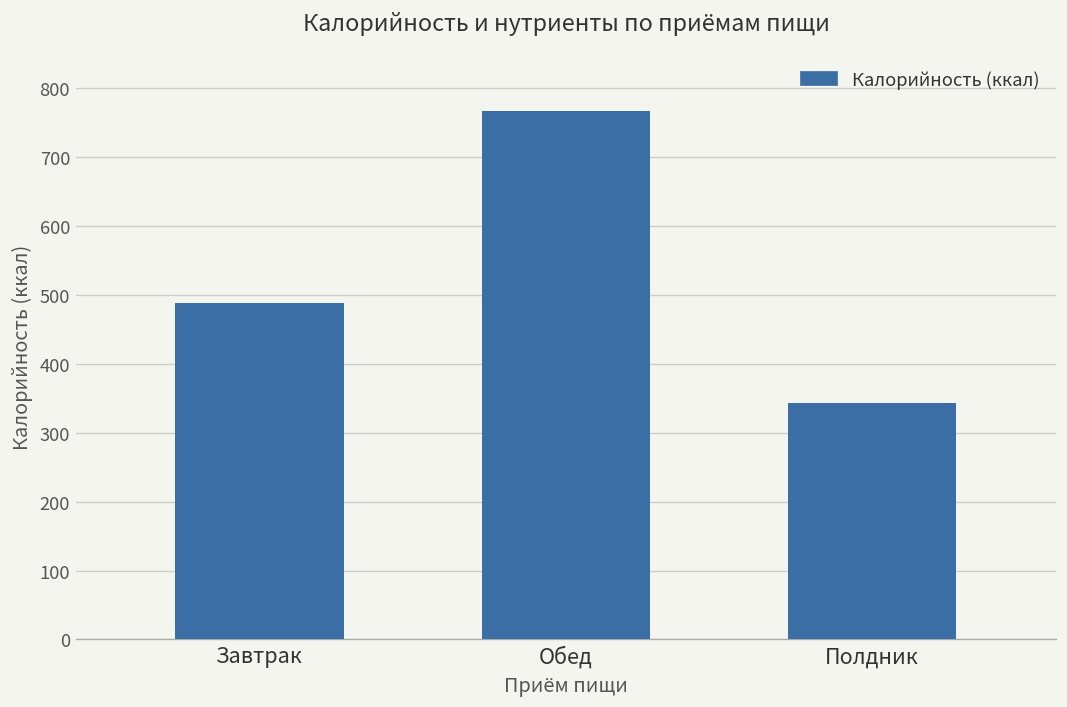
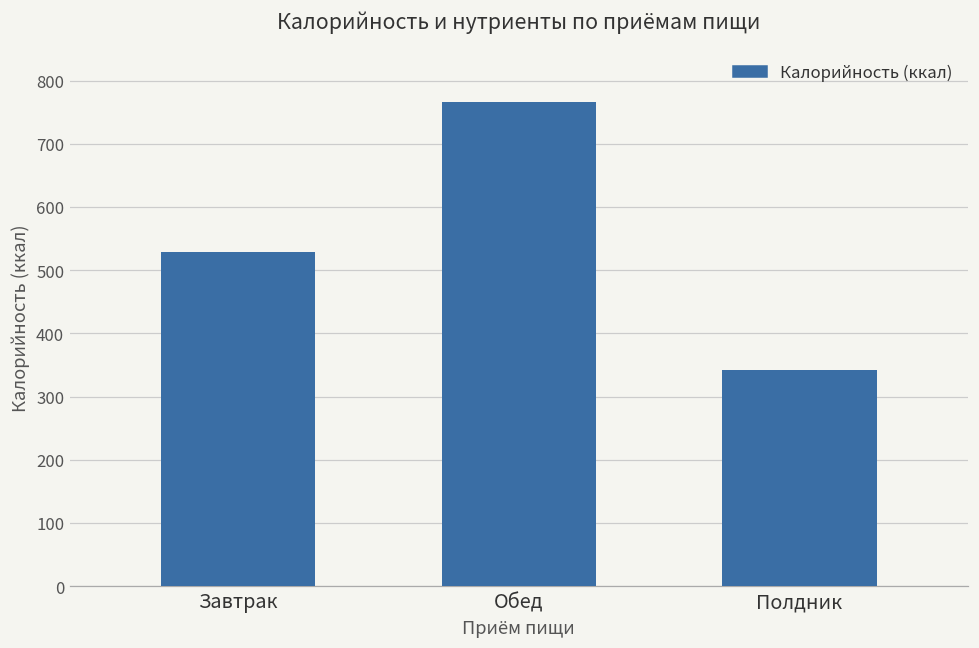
Завтрак: 490 -> 530
